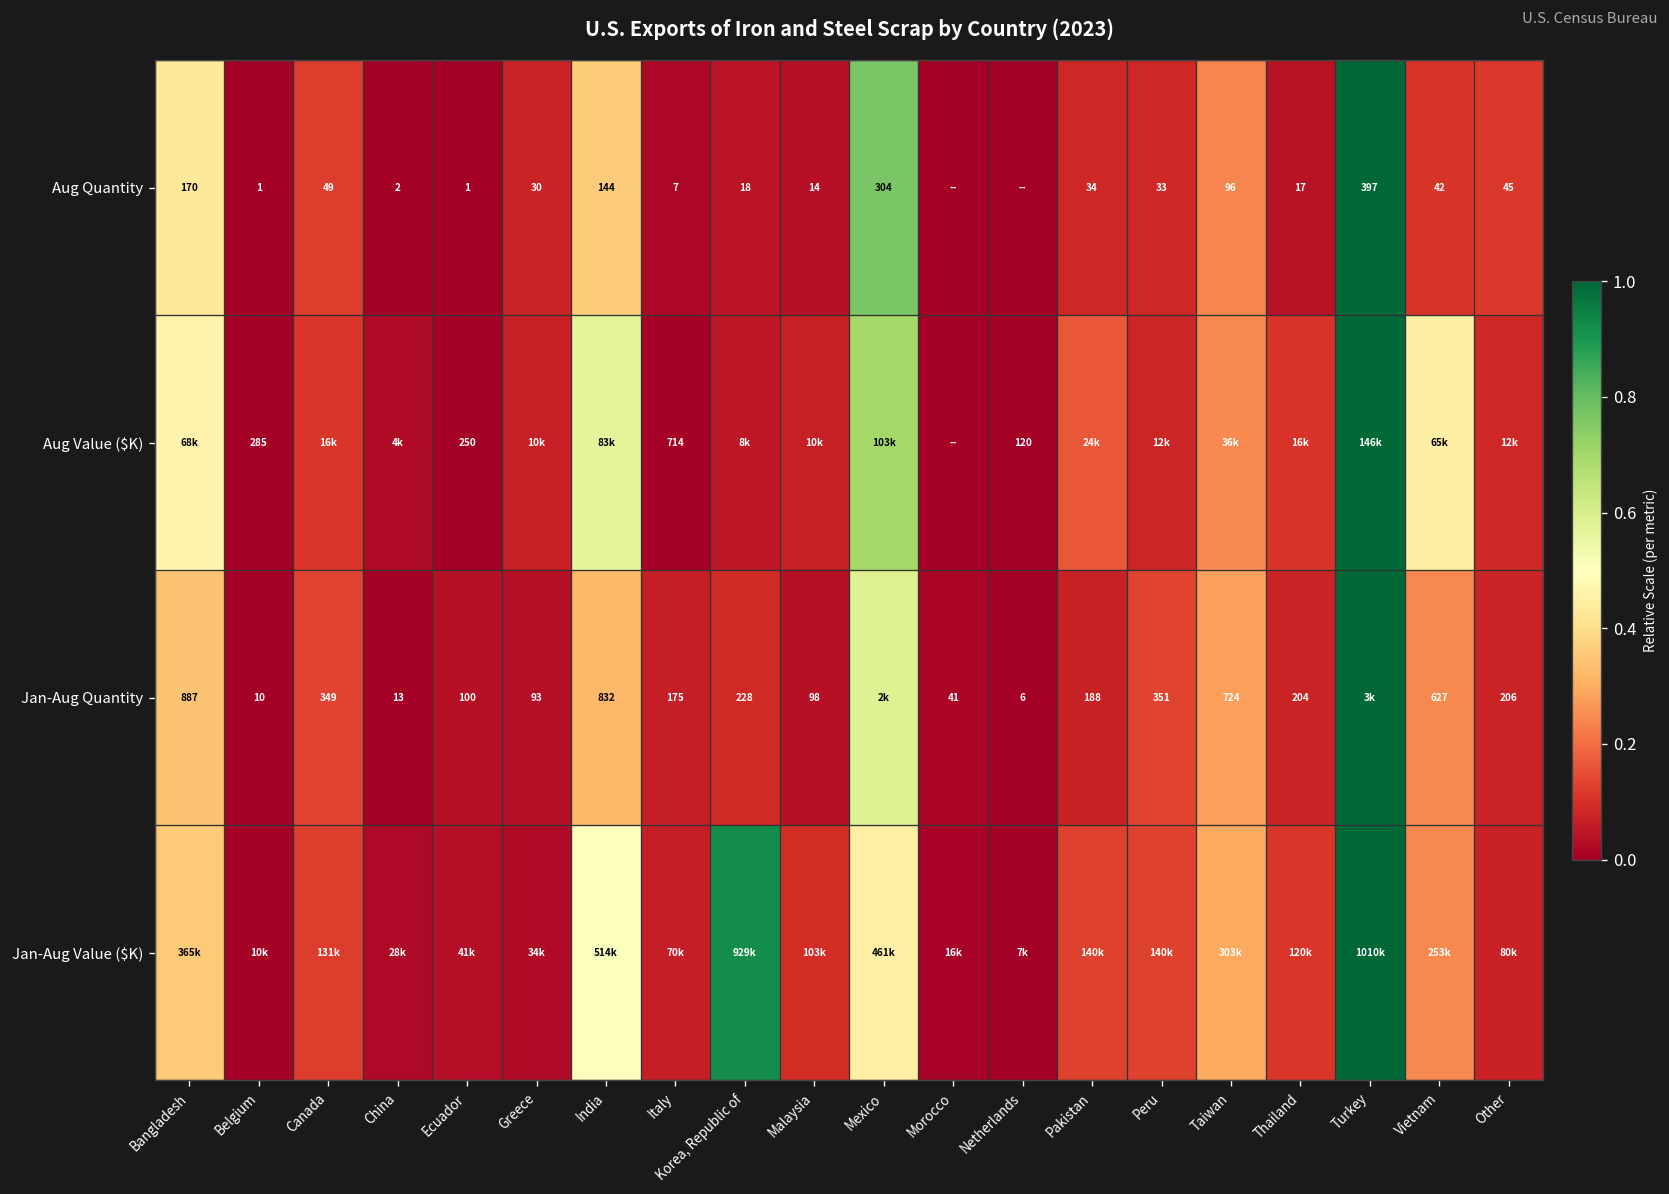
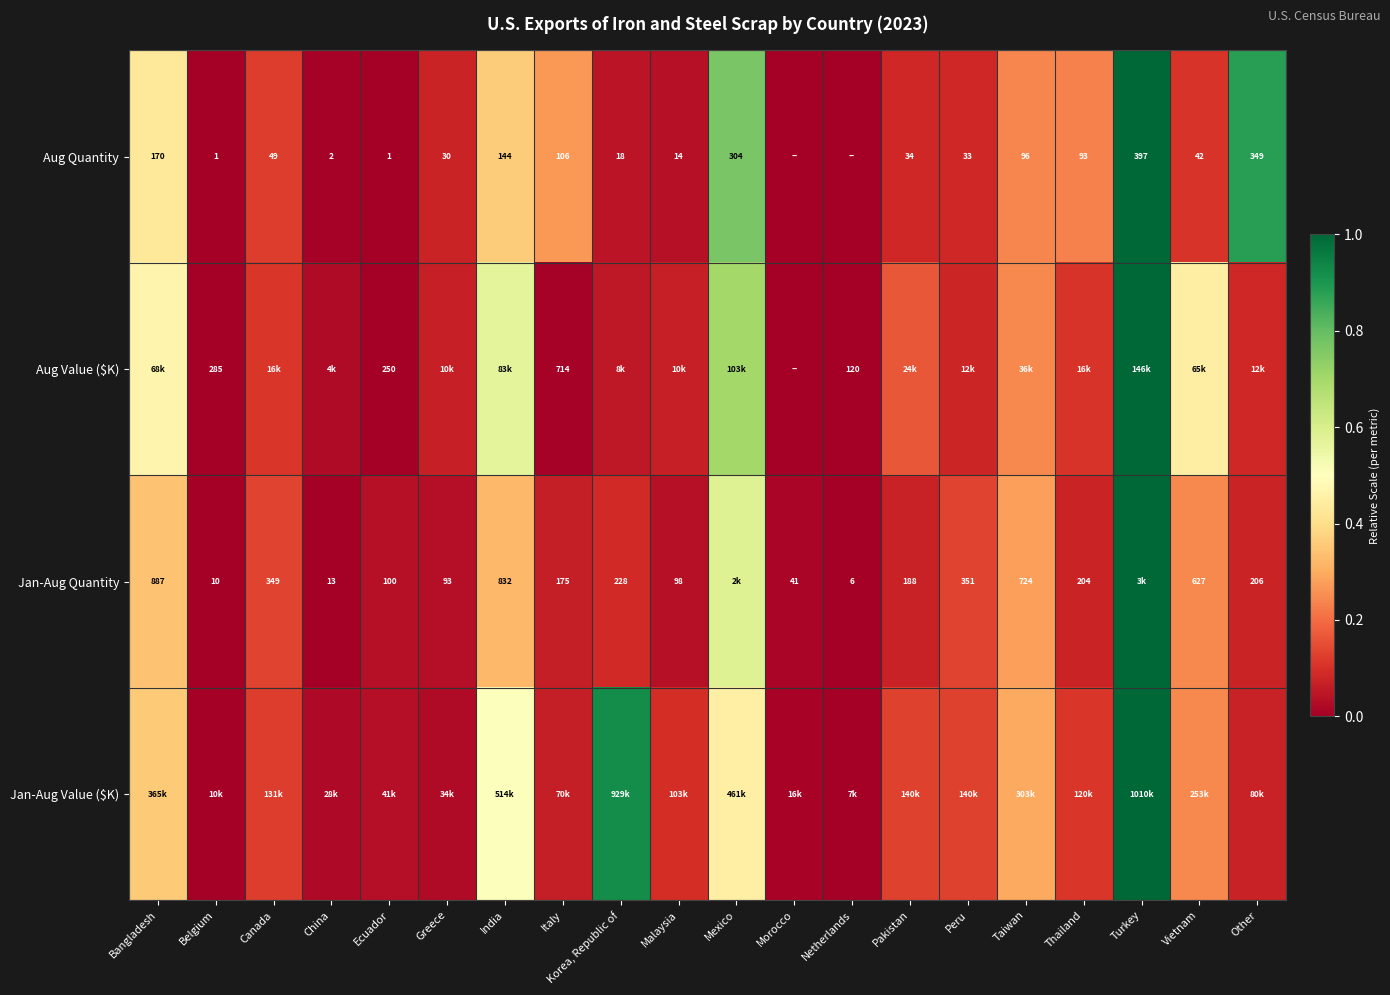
Aug Quantity, Italy: 7 -> 106
Aug Quantity, Thailand: 17 -> 93
Aug Quantity, Other: 45 -> 349
